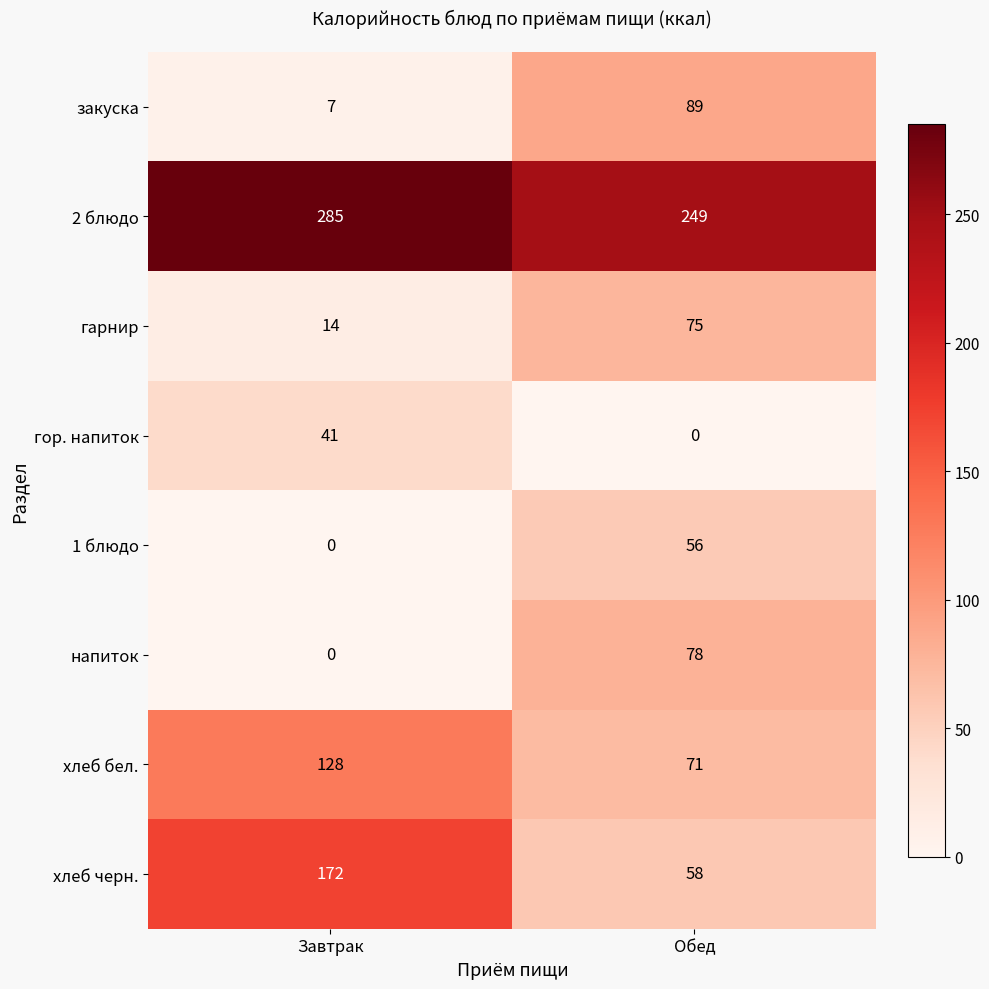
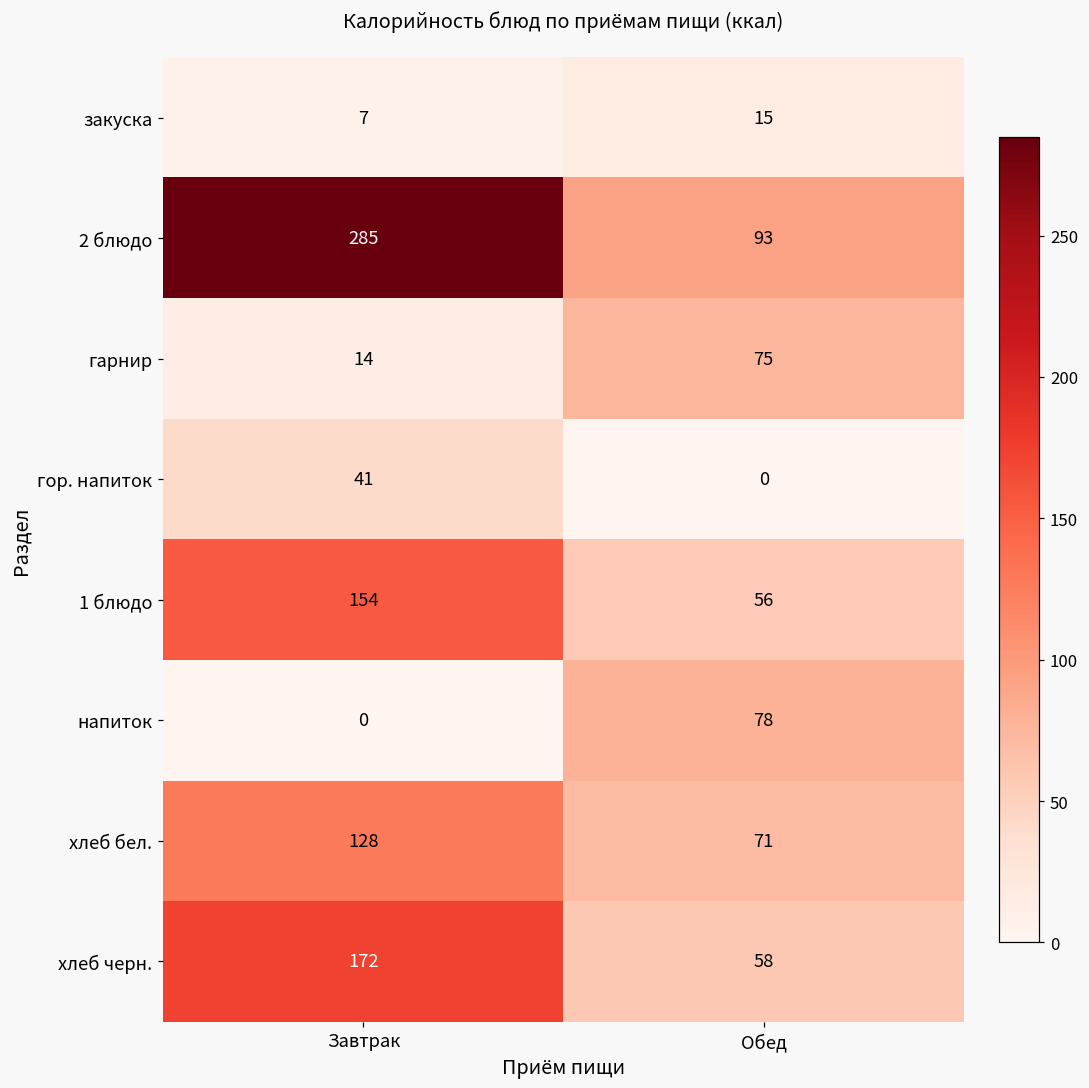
закуска, Обед: 89 -> 15
2 блюдо, Обед: 249 -> 93
1 блюдо, Завтрак: 0 -> 154
